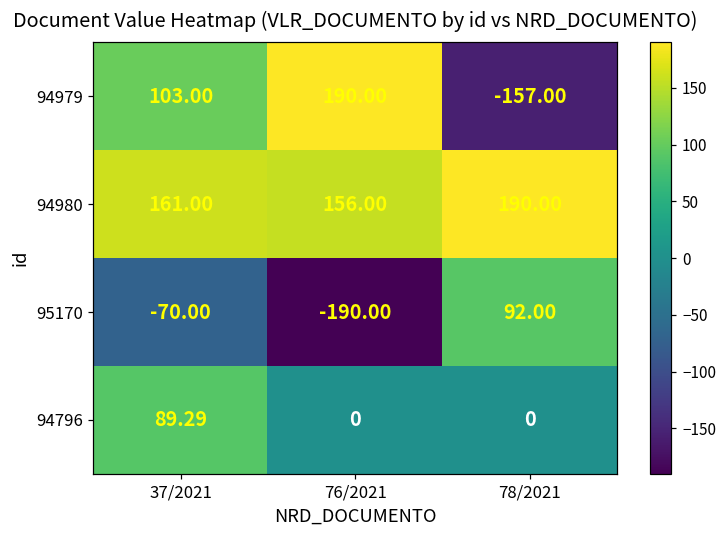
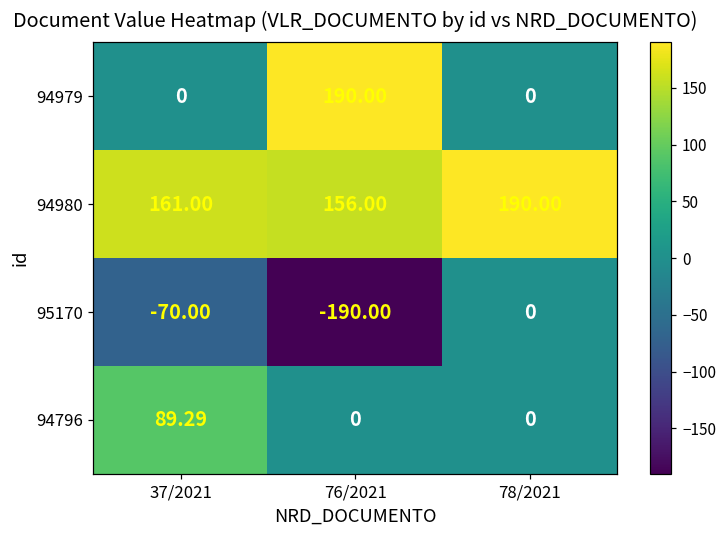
94979, 37/2021: 103.00 -> 0
94979, 78/2021: -157.00 -> 0
95170, 78/2021: 92.00 -> 0
